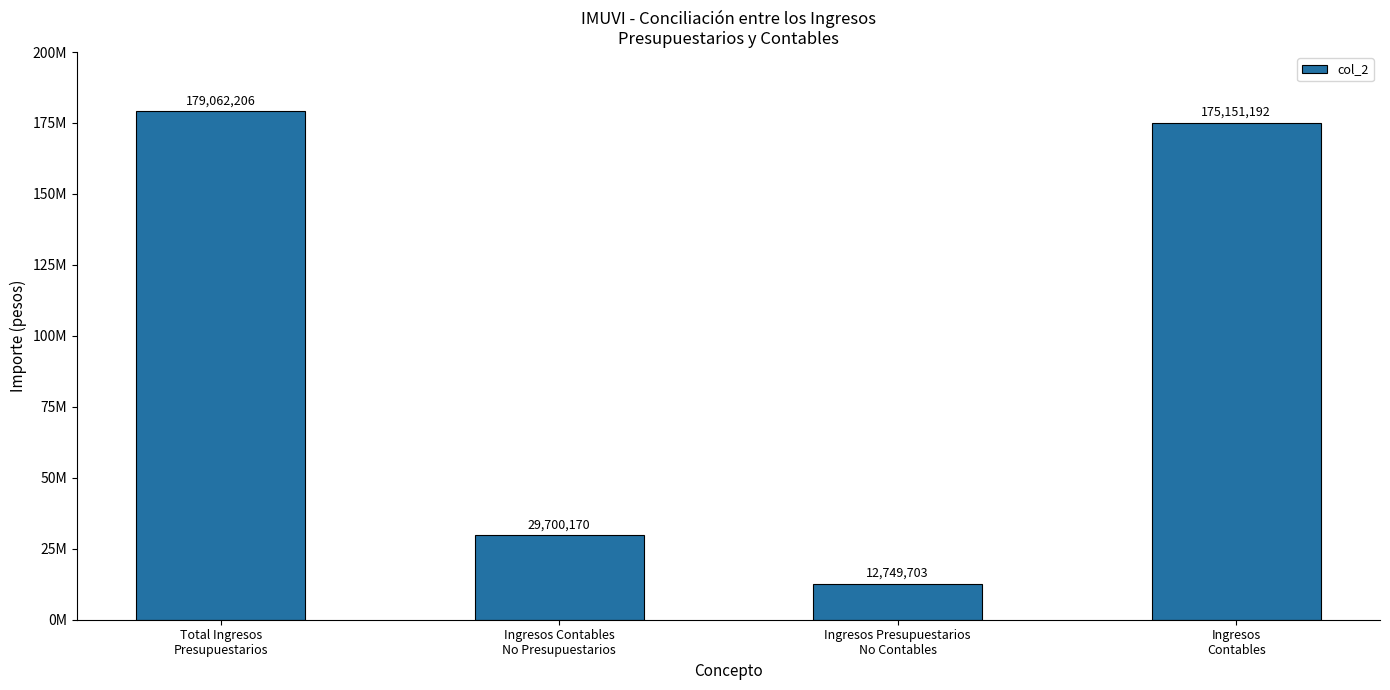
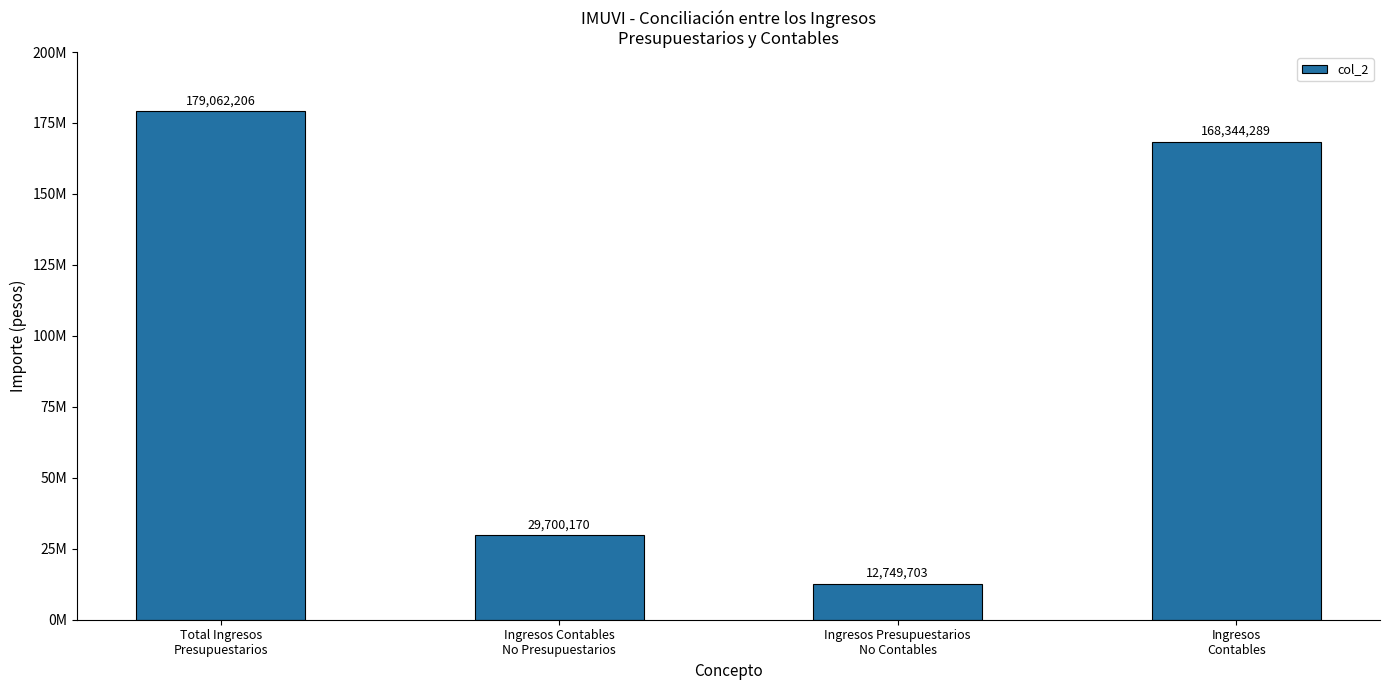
Ingresos Contables: 175,151,192 -> 168,344,289
